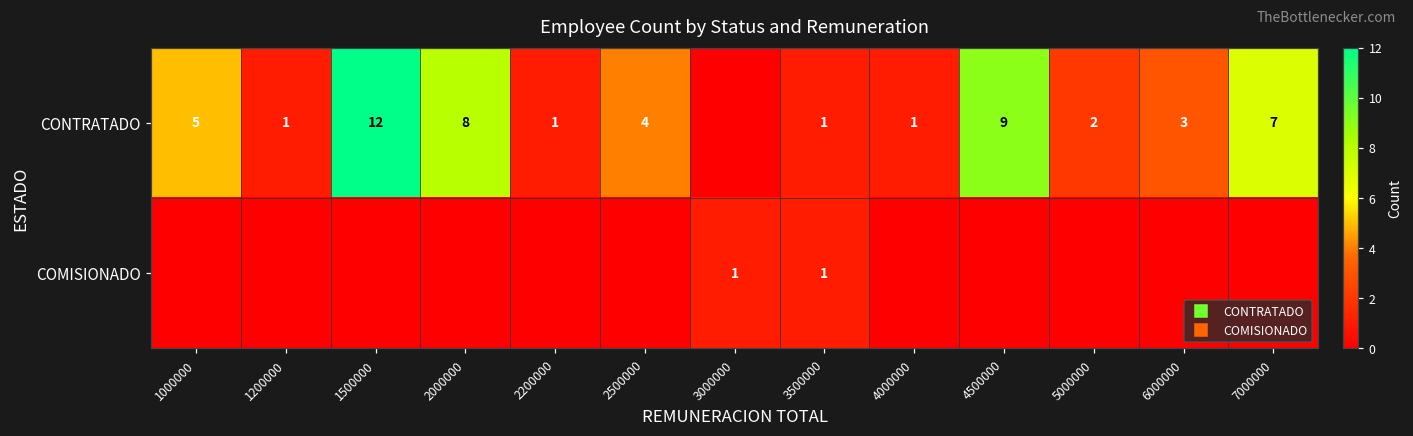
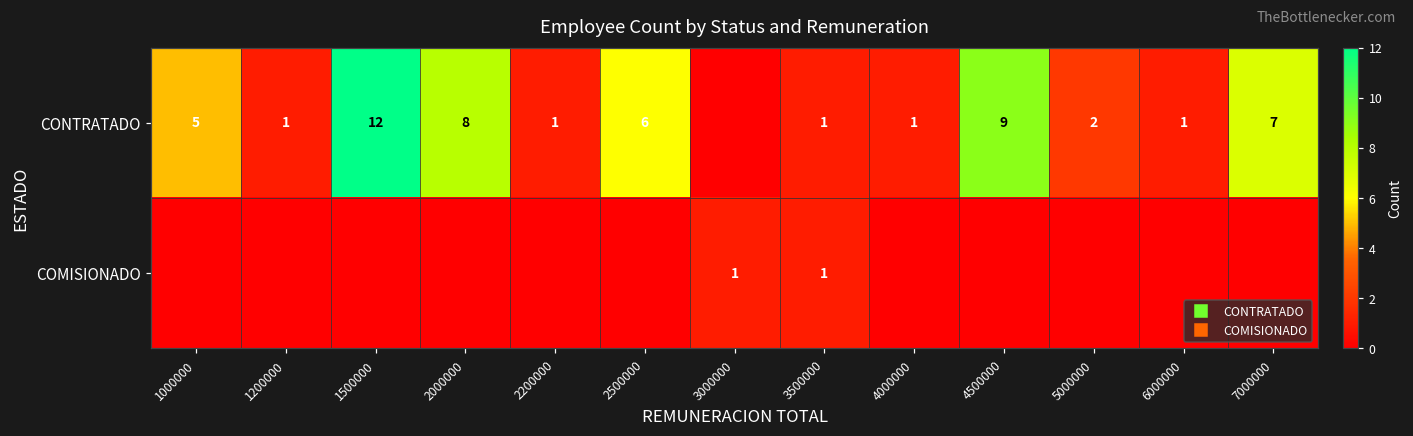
CONTRATADO, 2500000: 4 -> 6
CONTRATADO, 6000000: 3 -> 1
